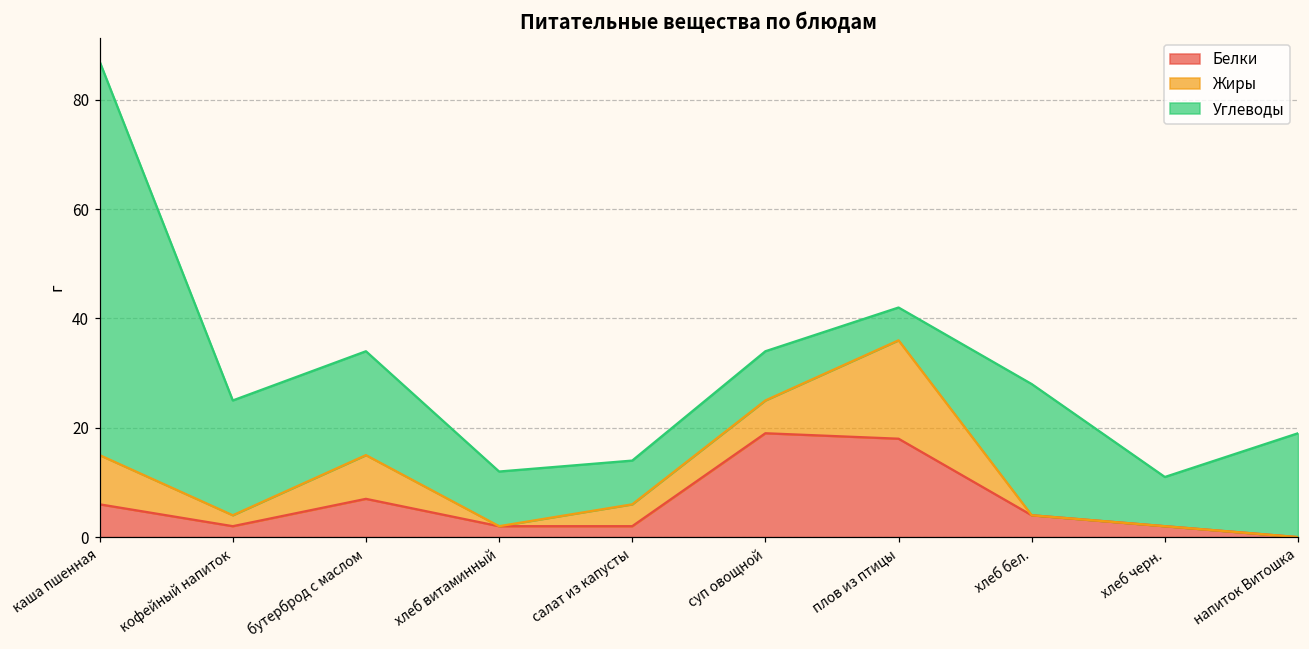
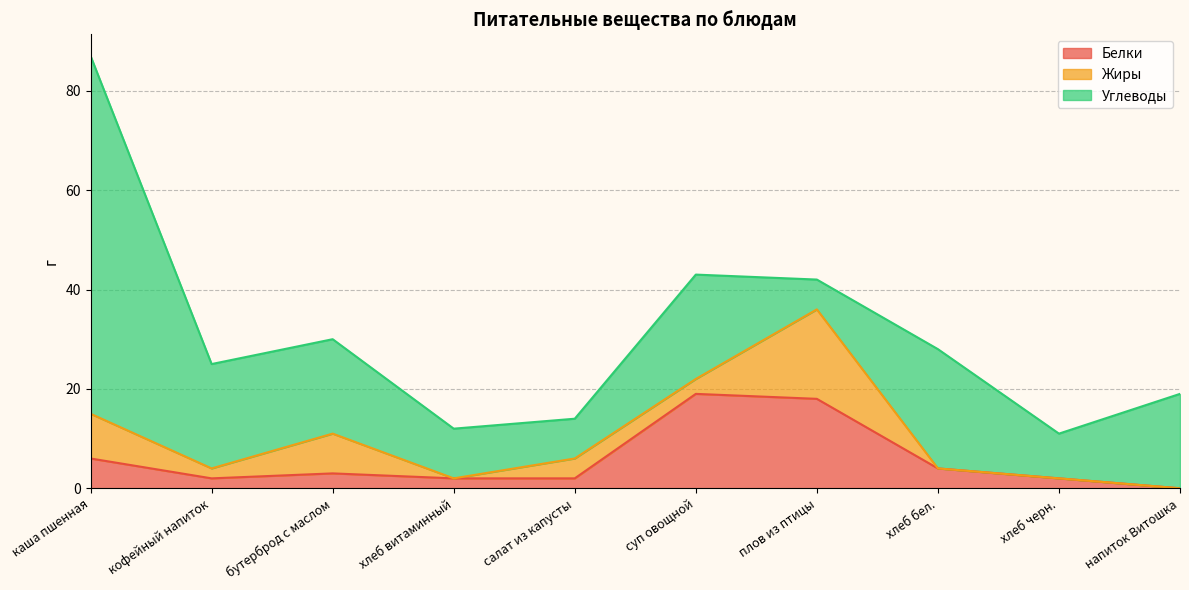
Белки, бутерброд с маслом: 7 -> 3
Жиры, суп овощной: 6 -> 3
Углеводы, суп овощной: 9 -> 21
